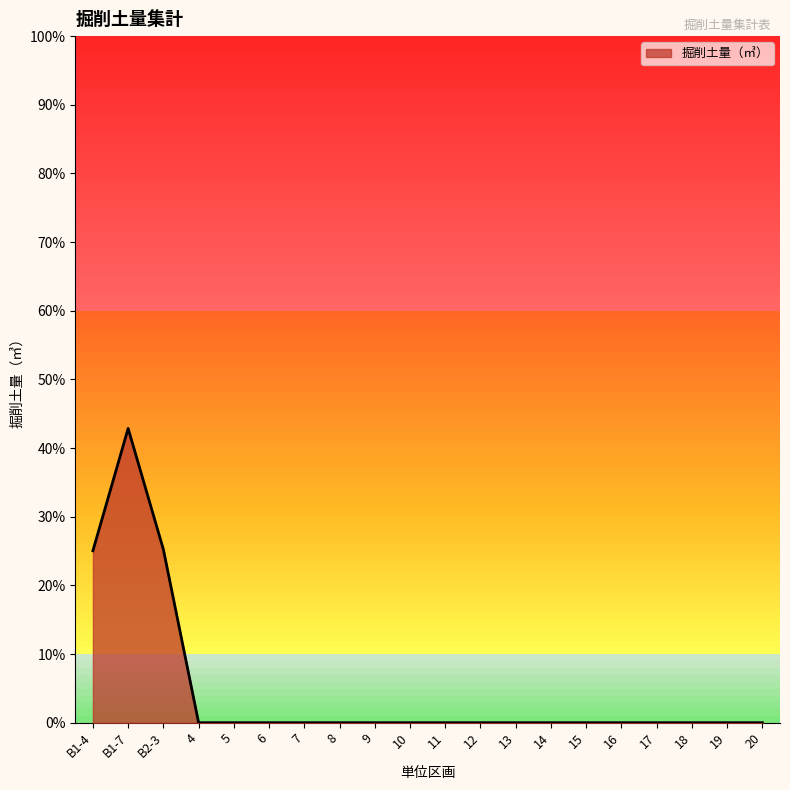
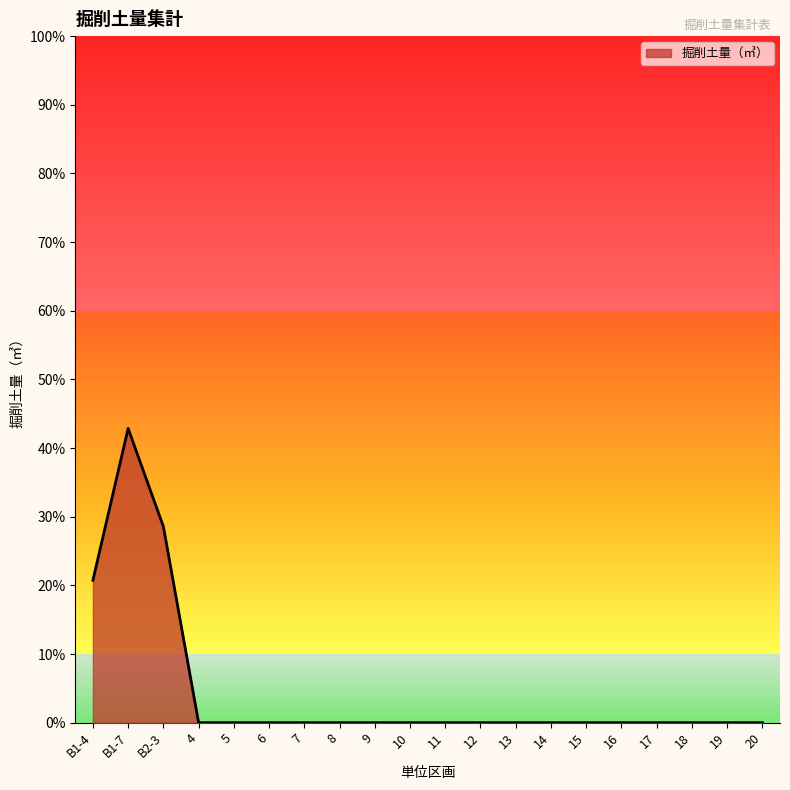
B1-4: 25% -> 21%
B2-3: 25% -> 29%
